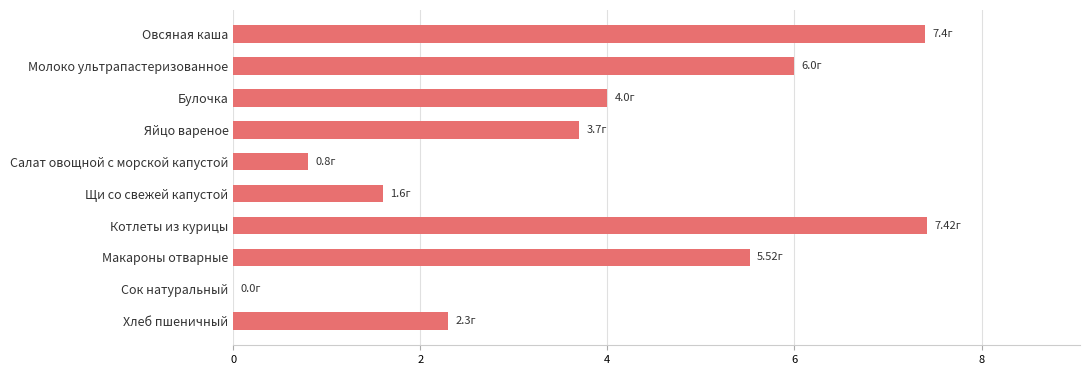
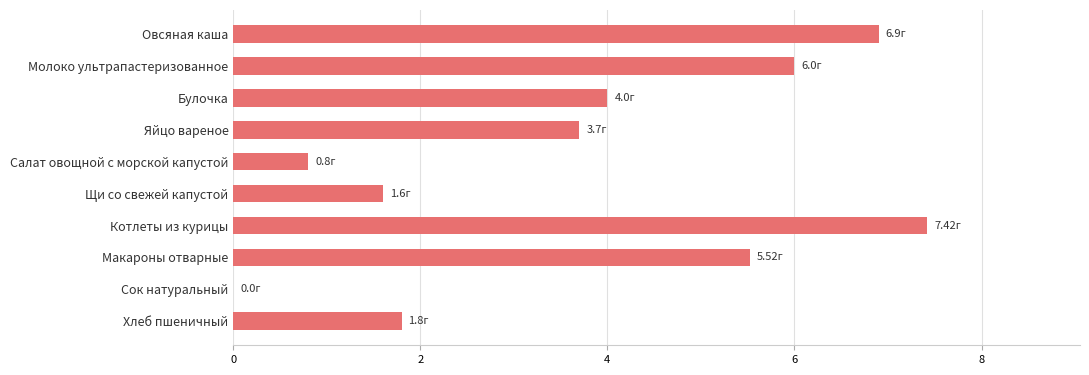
Овсяная каша: 7.4г -> 6.9г
Хлеб пшеничный: 2.3г -> 1.8г
